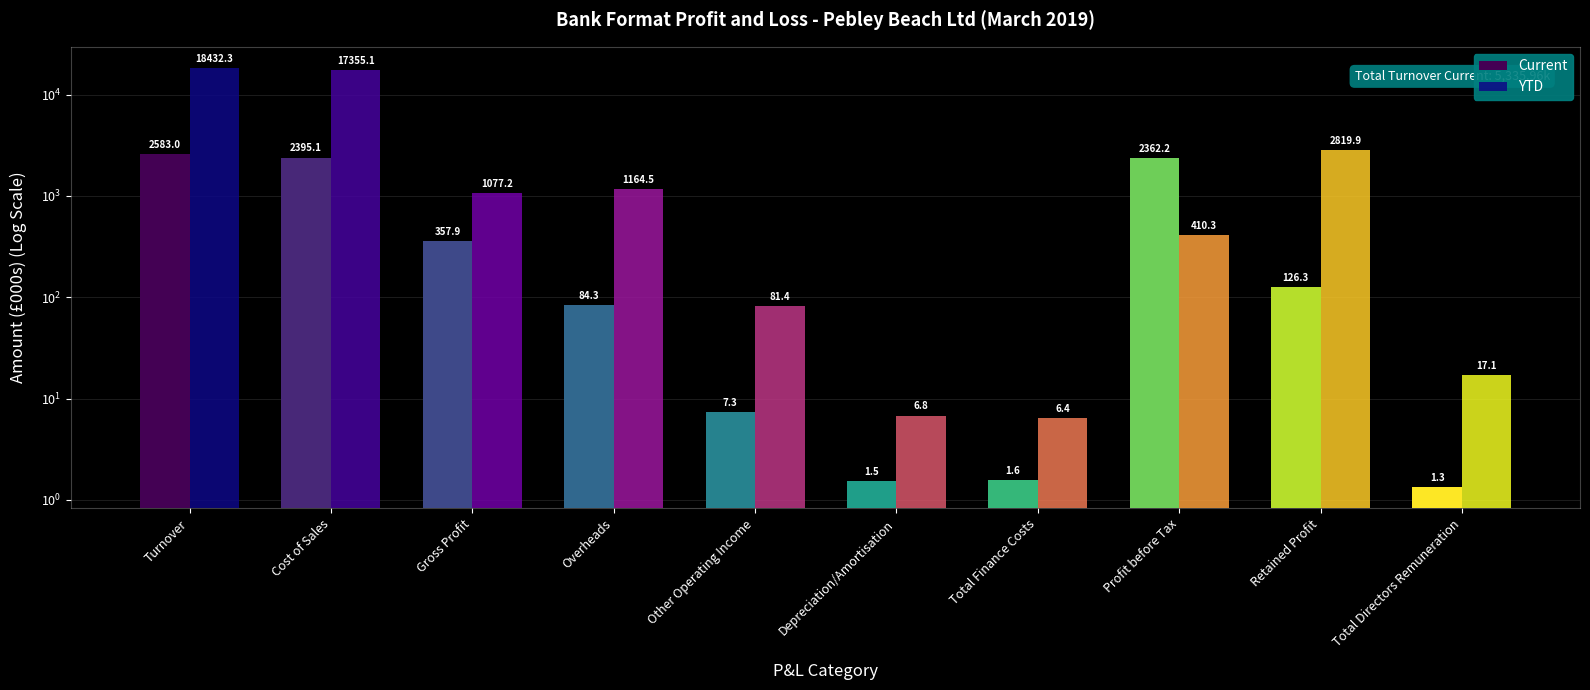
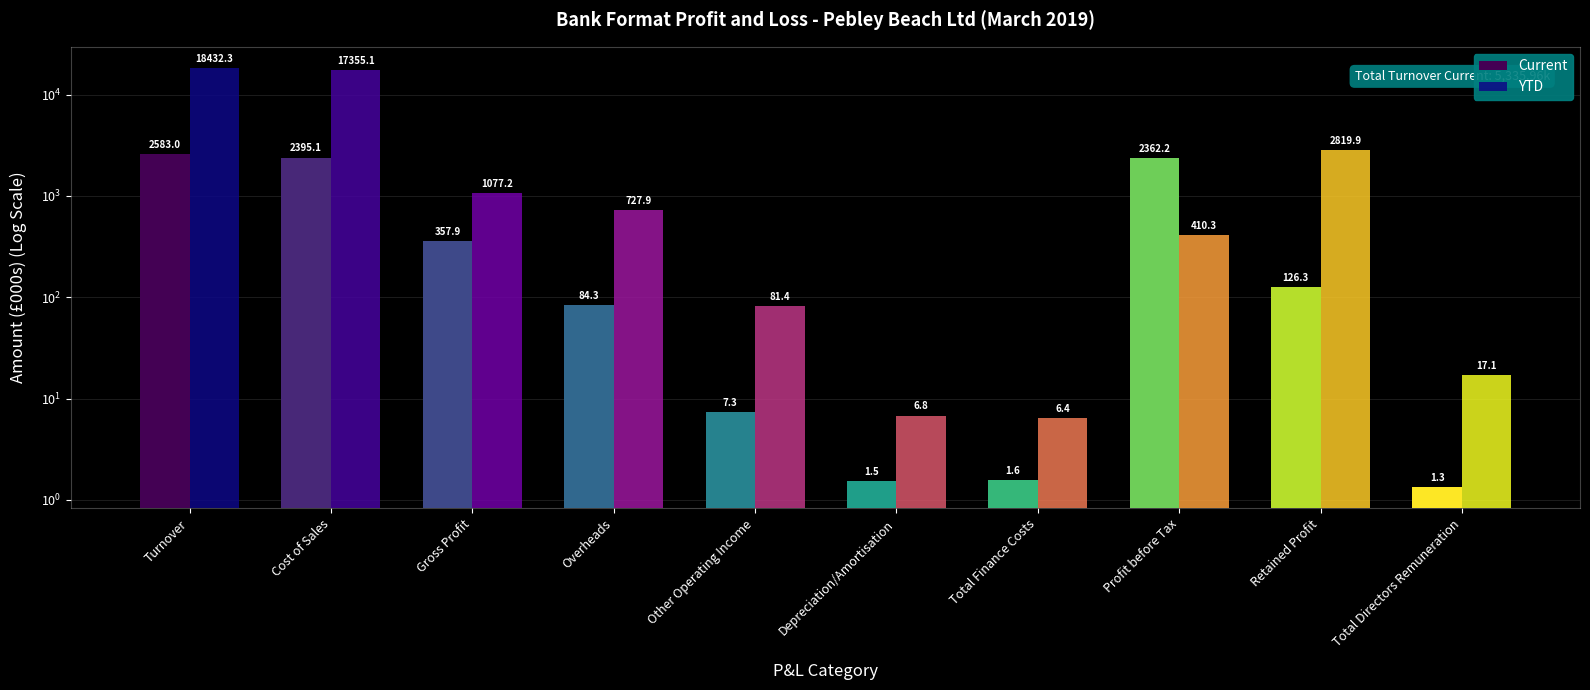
YTD, Overheads: 1164.5 -> 727.9
